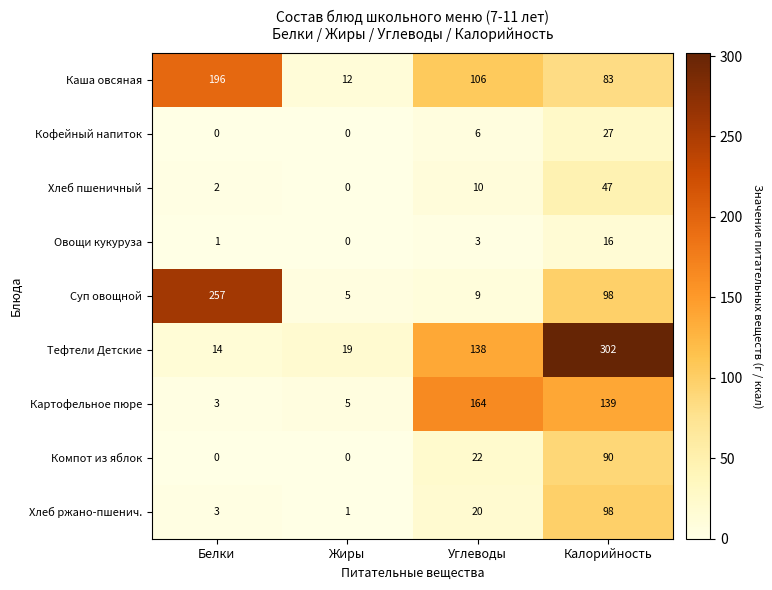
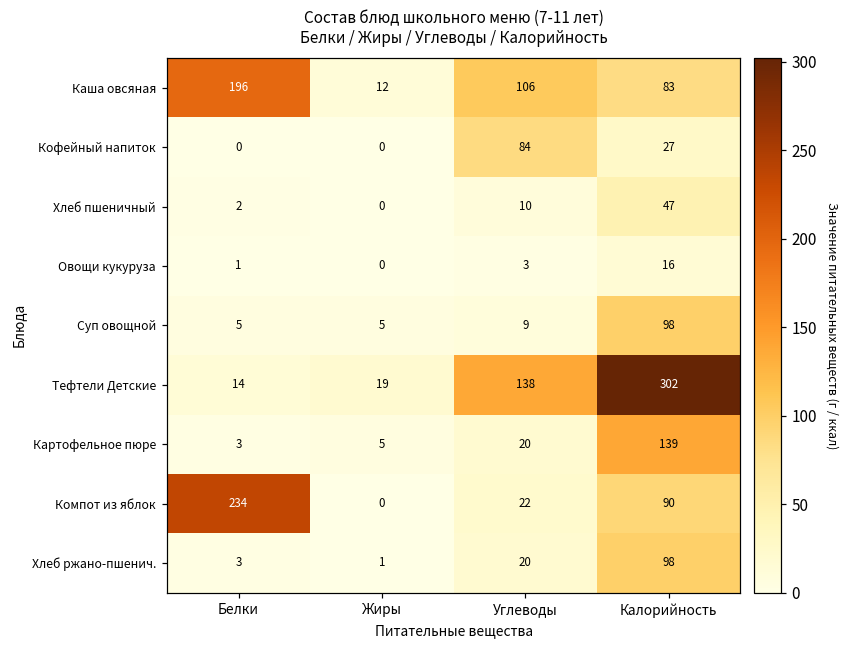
Кофейный напиток, Углеводы: 6 -> 84
Суп овощной, Белки: 257 -> 5
Картофельное пюре, Углеводы: 164 -> 20
Компот из яблок, Белки: 0 -> 234
